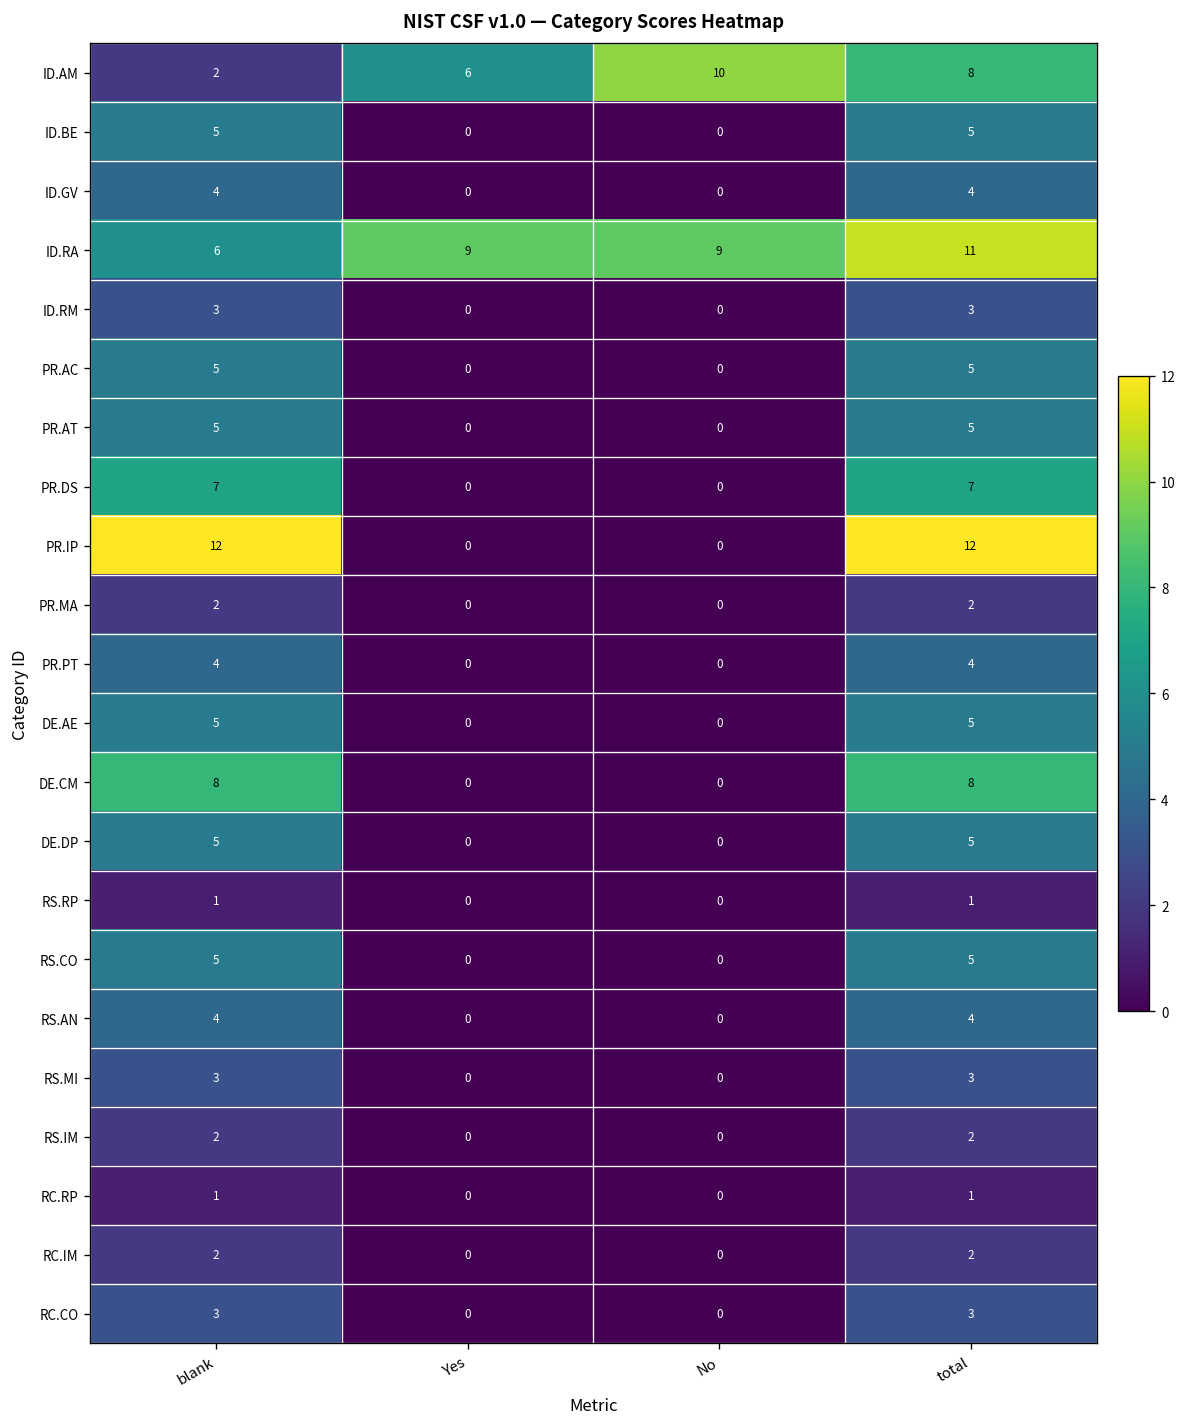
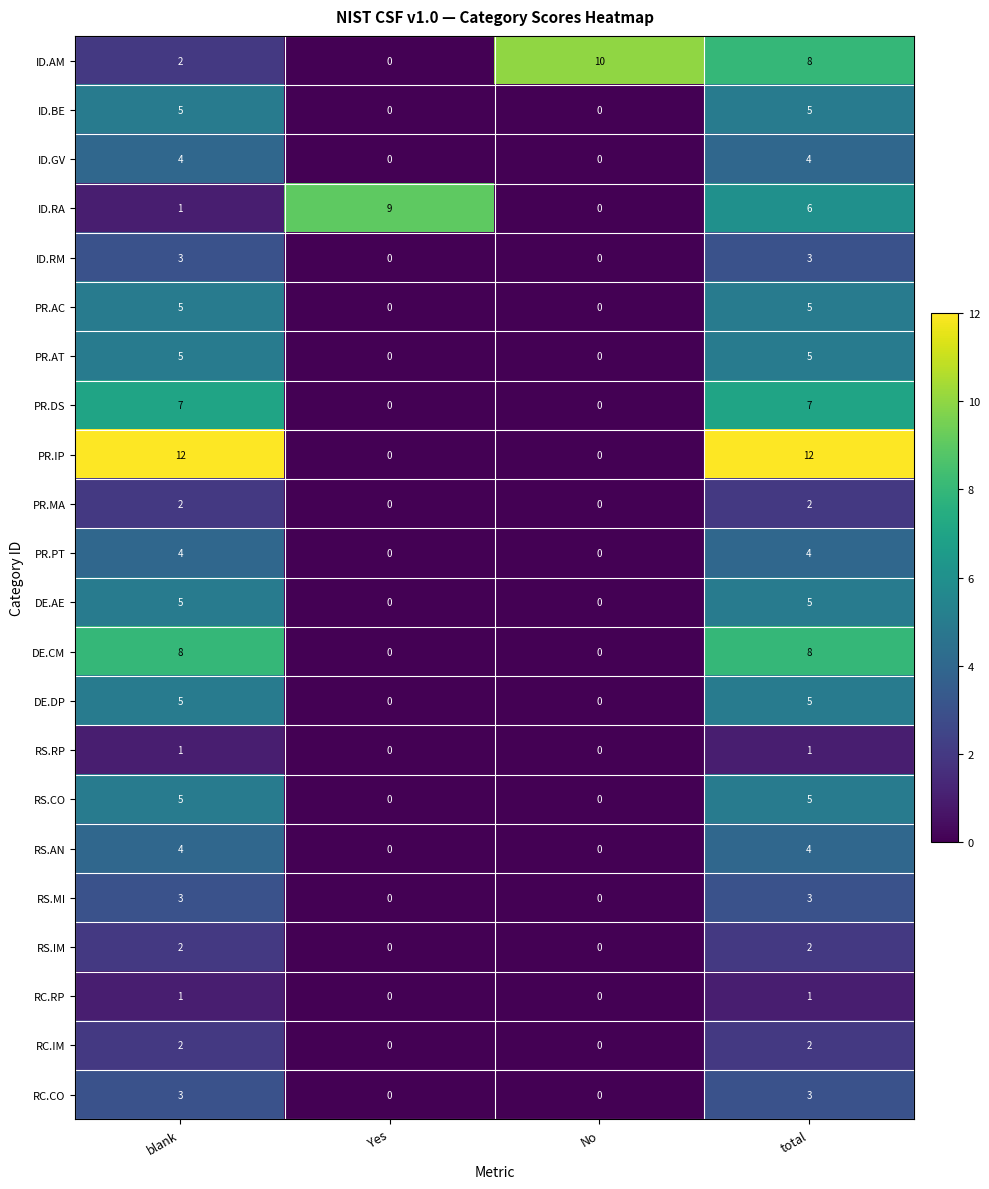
ID.AM, Yes: 6 -> 0
ID.RA, blank: 6 -> 1
ID.RA, No: 9 -> 0
ID.RA, total: 11 -> 6
